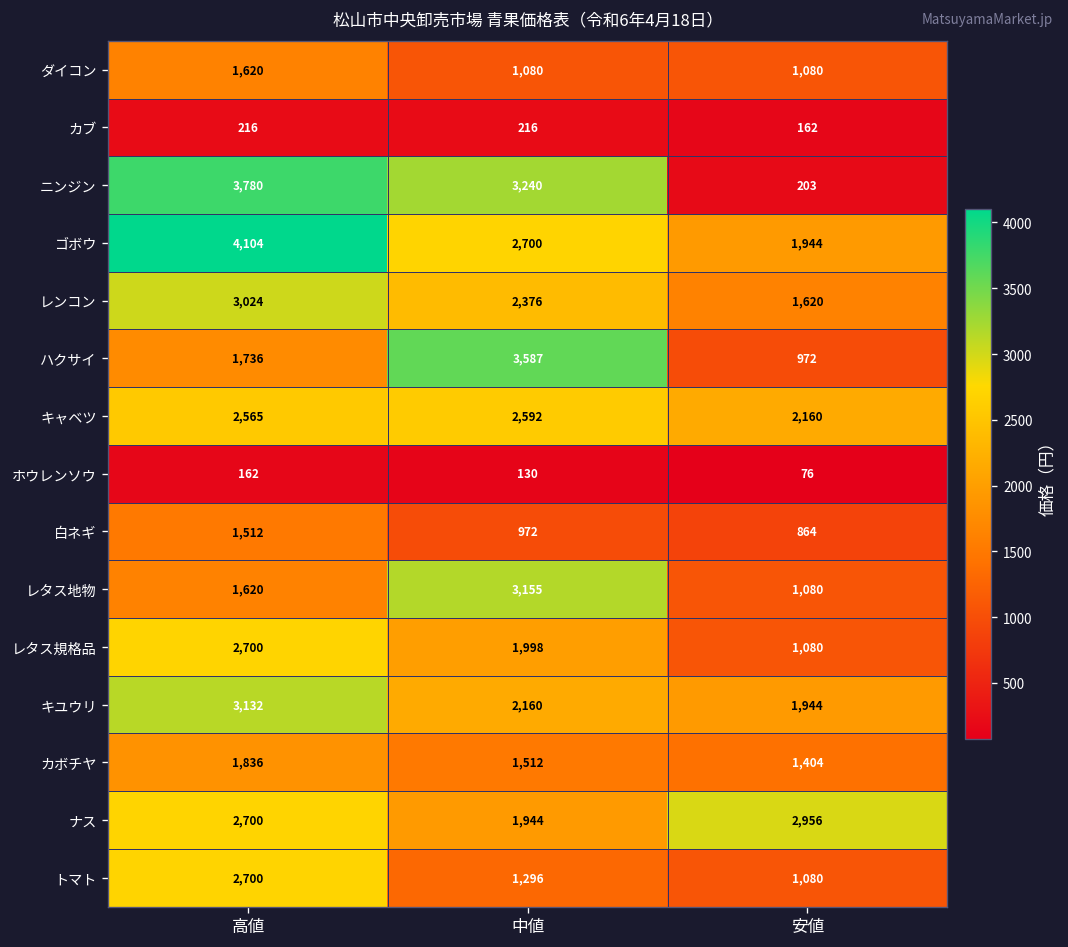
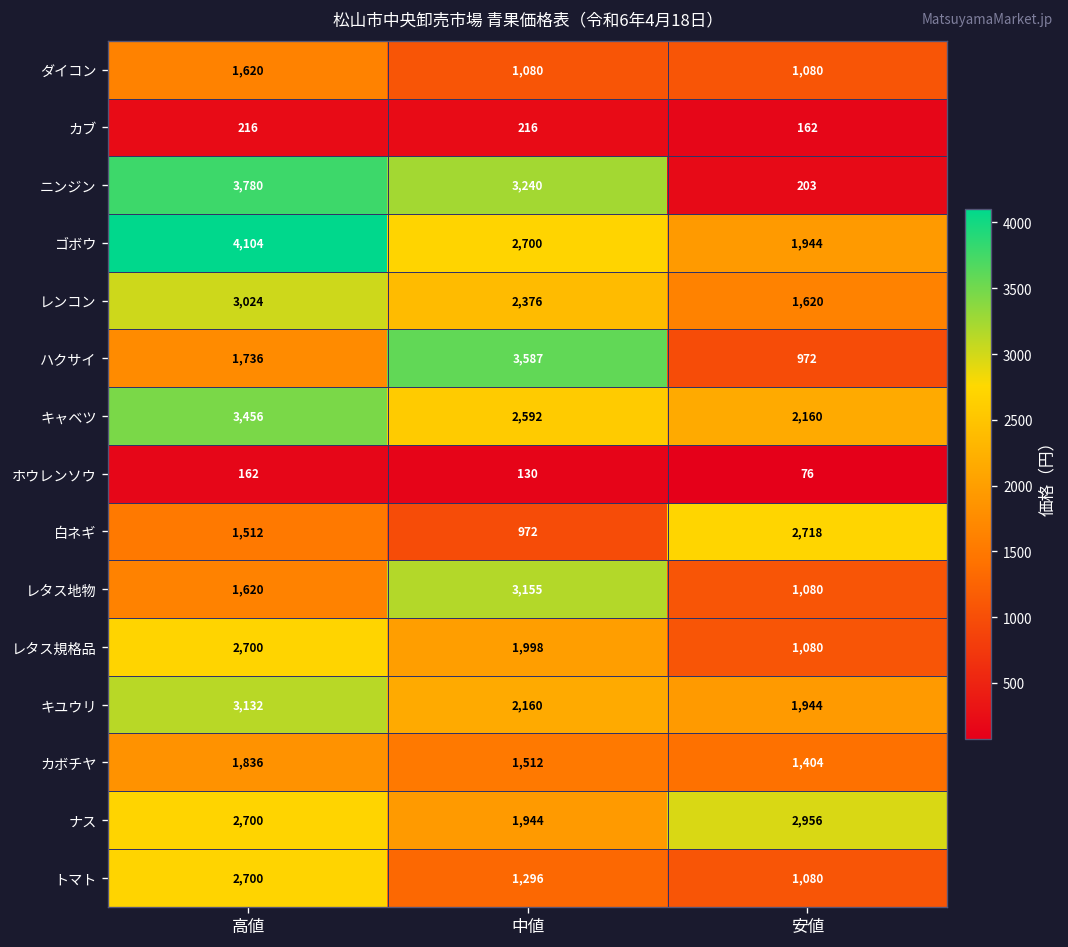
キャベツ, 高値: 2,565 -> 3,456
白ネギ, 安値: 864 -> 2,718
